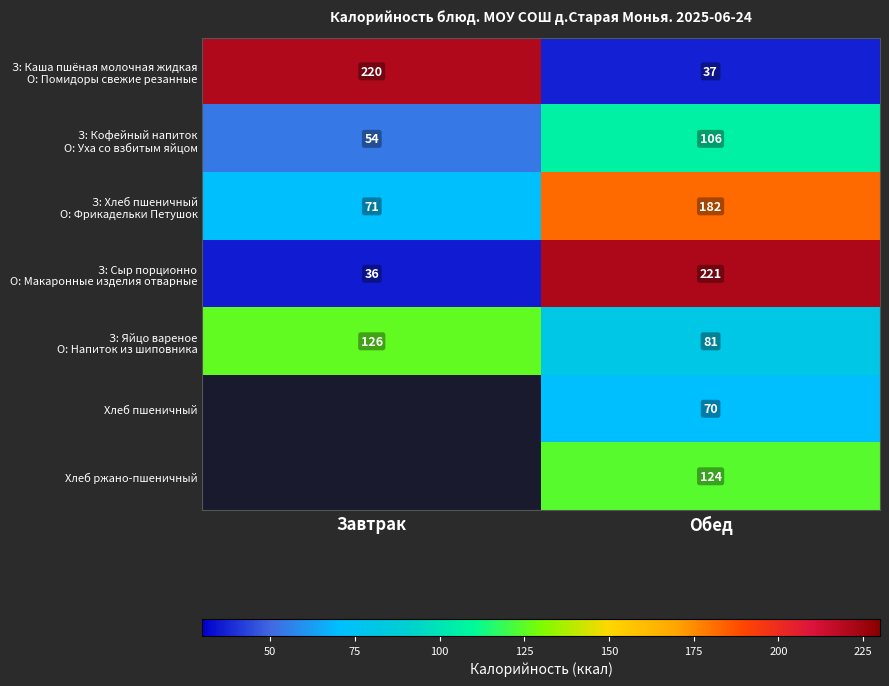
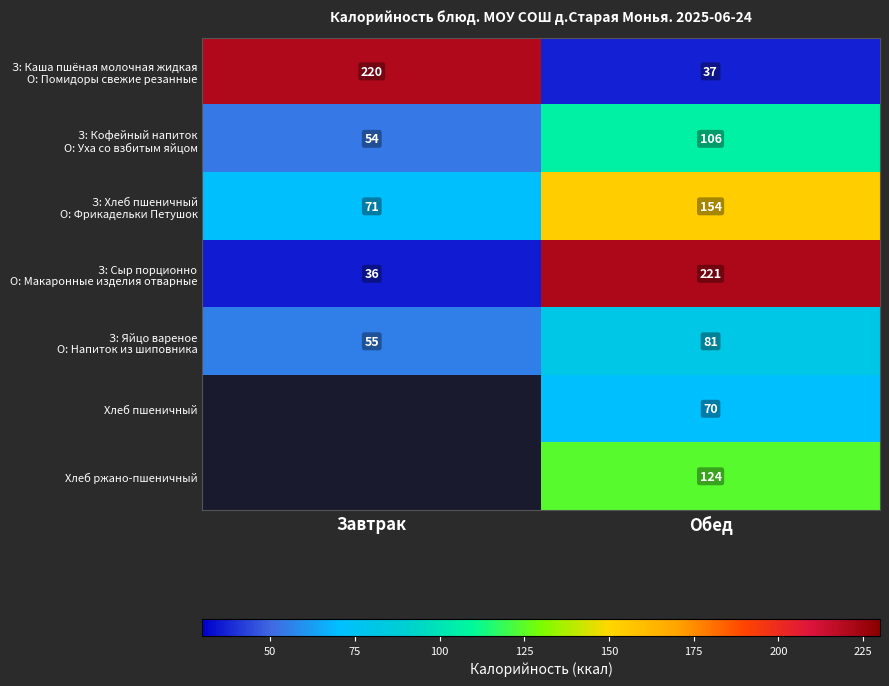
З: Хлеб пшеничный О: Фрикадельки Петушок, Обед: 182 -> 154
З: Яйцо вареное О: Напиток из шиповника, Завтрак: 126 -> 55
